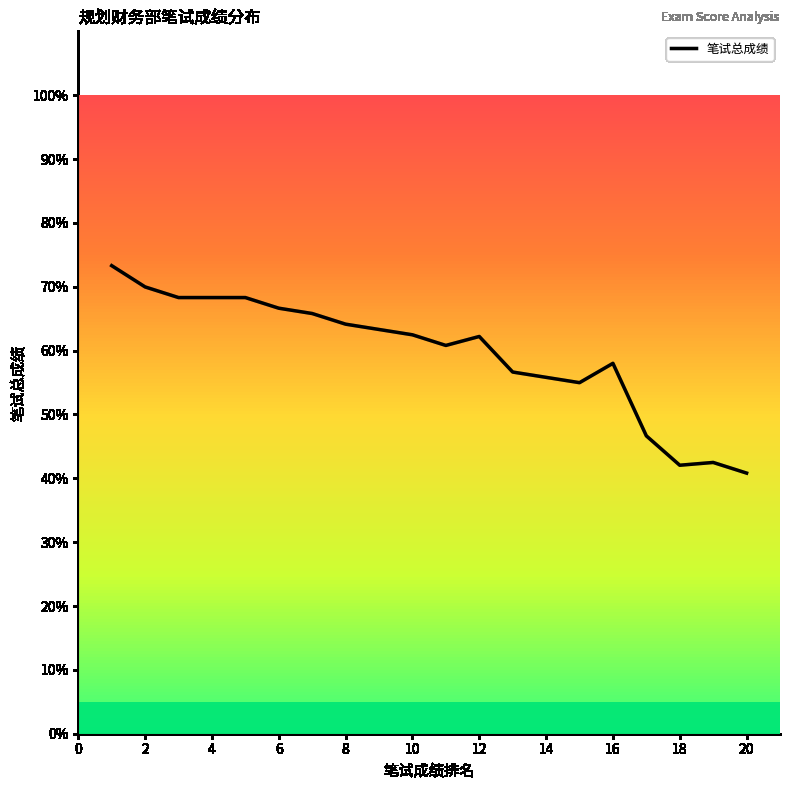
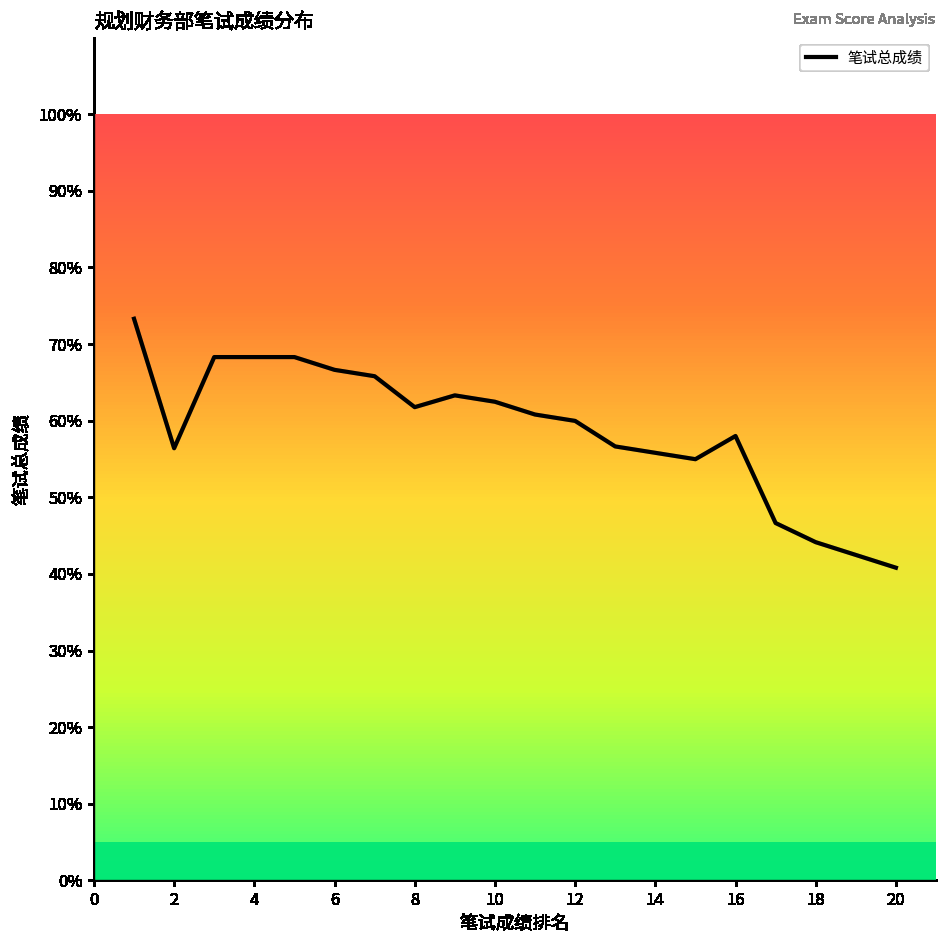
2: 70% -> 56%
8: 64% -> 62%
12: 62% -> 60%
18: 42% -> 44%
